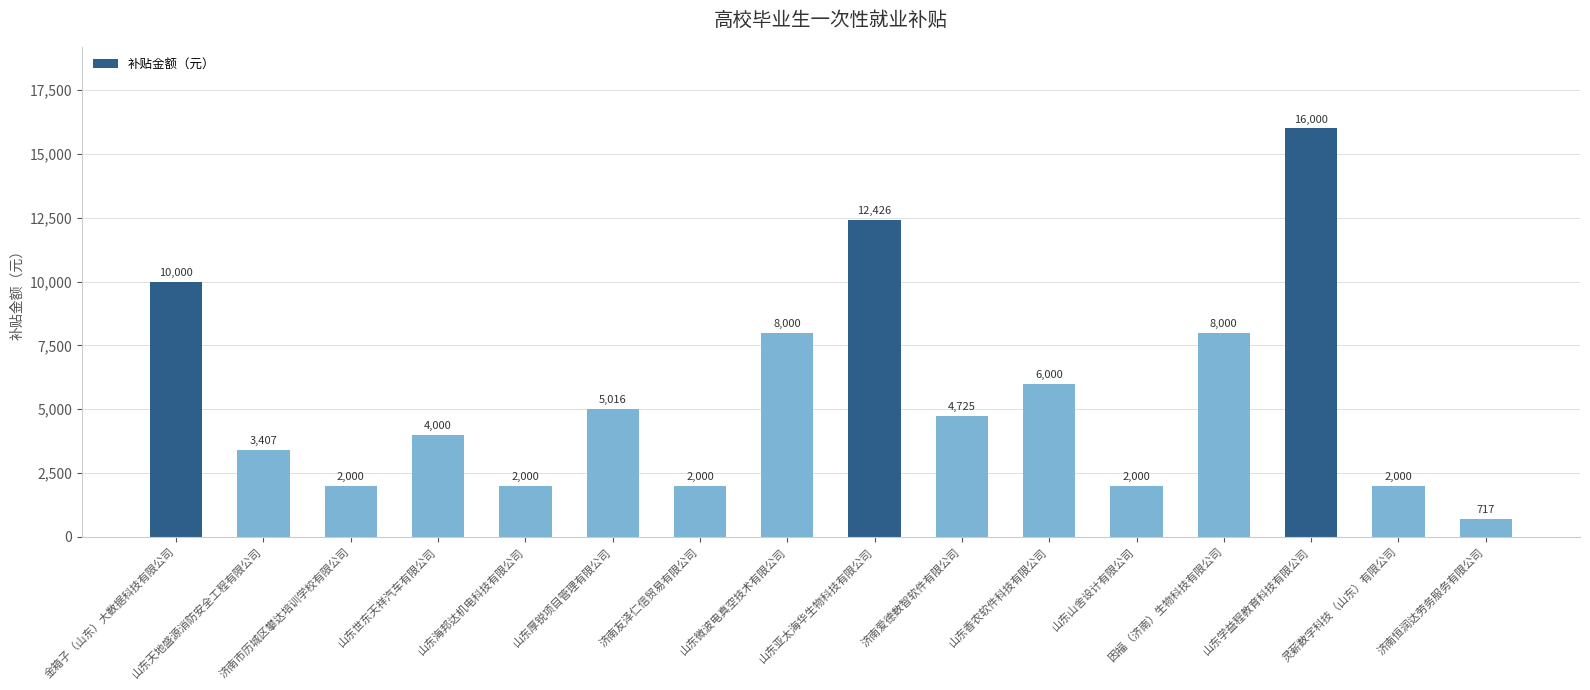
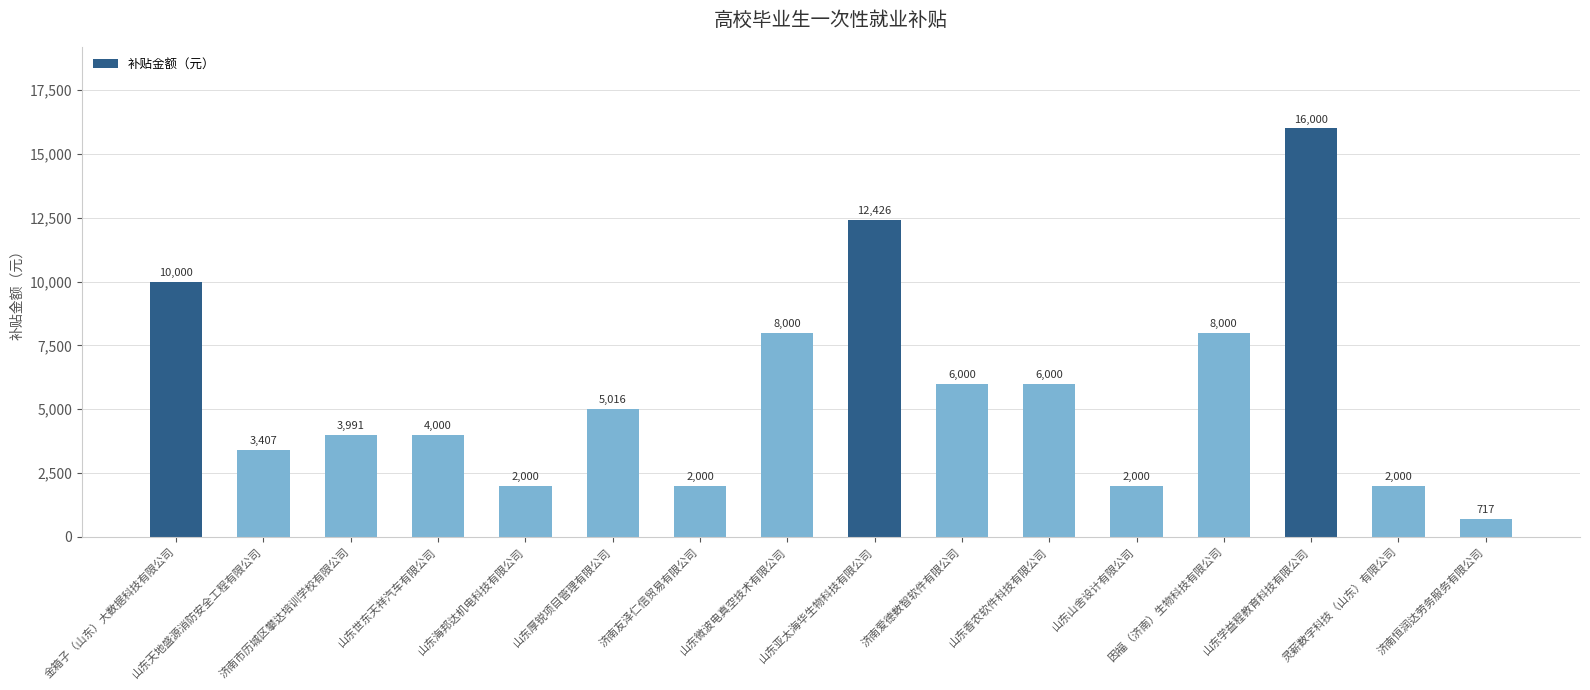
济南市历城区攀达培训学校有限公司: 2,000 -> 3,991
济南爱德数智软件有限公司: 4,725 -> 6,000
